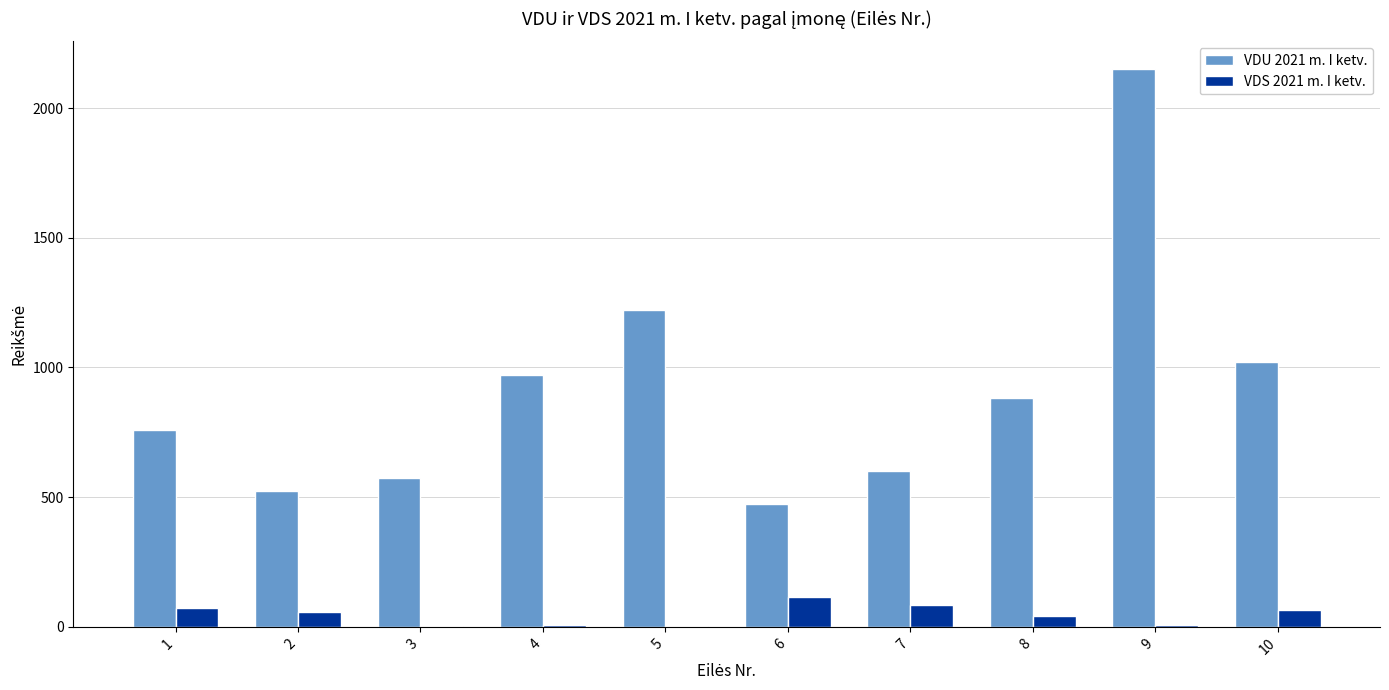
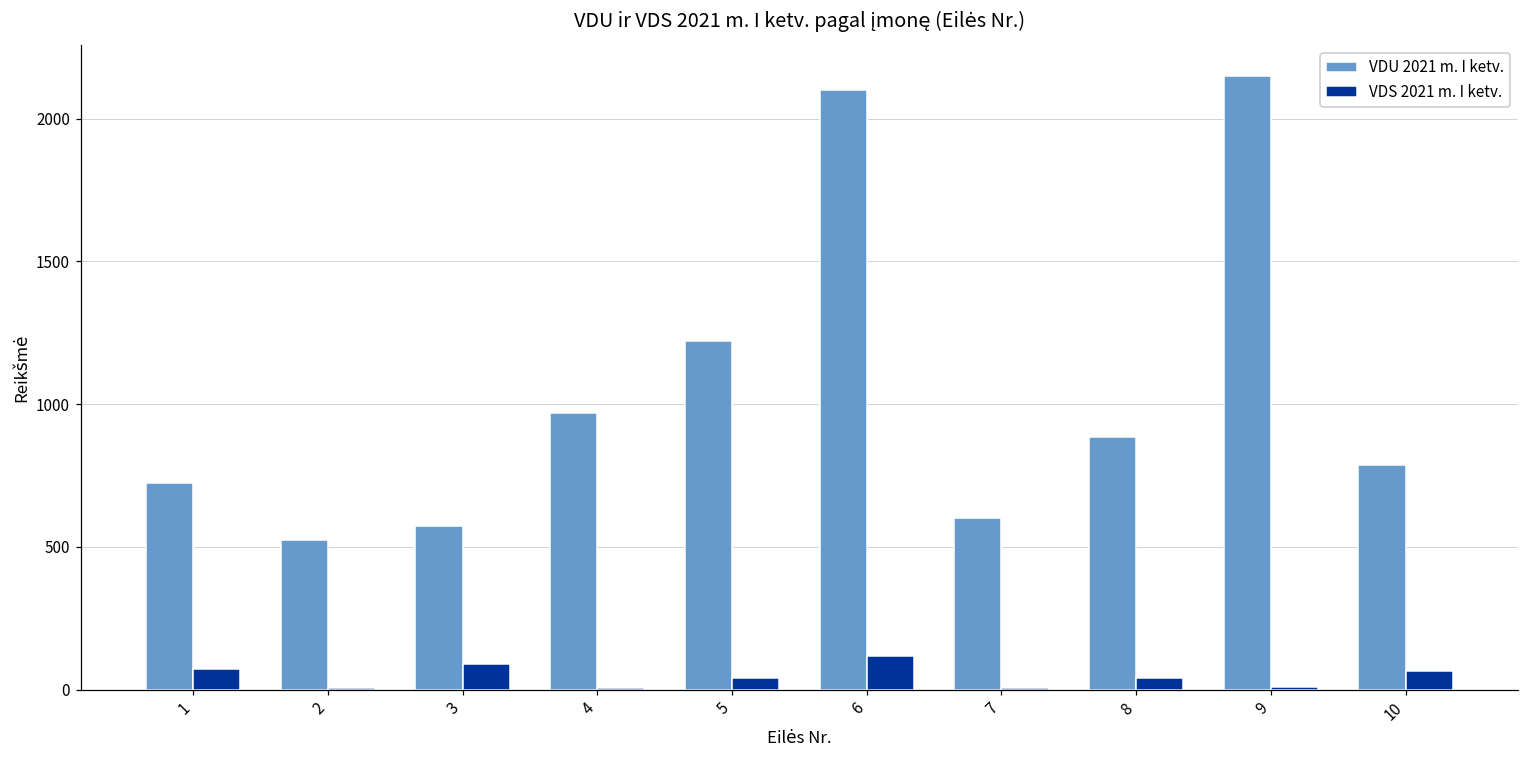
VDU 2021 m. I ketv., 1: 760 -> 720
VDS 2021 m. I ketv., 2: 60 -> 10
VDS 2021 m. I ketv., 3: 0 -> 90
VDS 2021 m. I ketv., 5: 0 -> 40
VDU 2021 m. I ketv., 6: 470 -> 2100
VDS 2021 m. I ketv., 7: 80 -> 0
VDU 2021 m. I ketv., 10: 1020 -> 790
